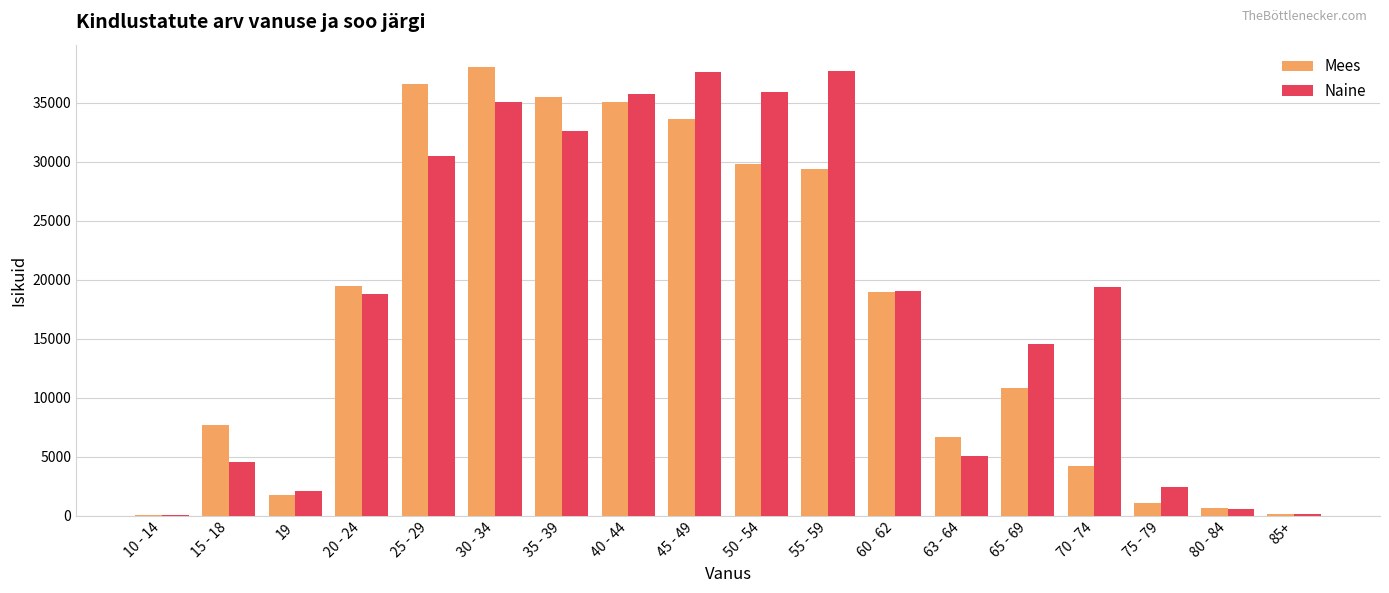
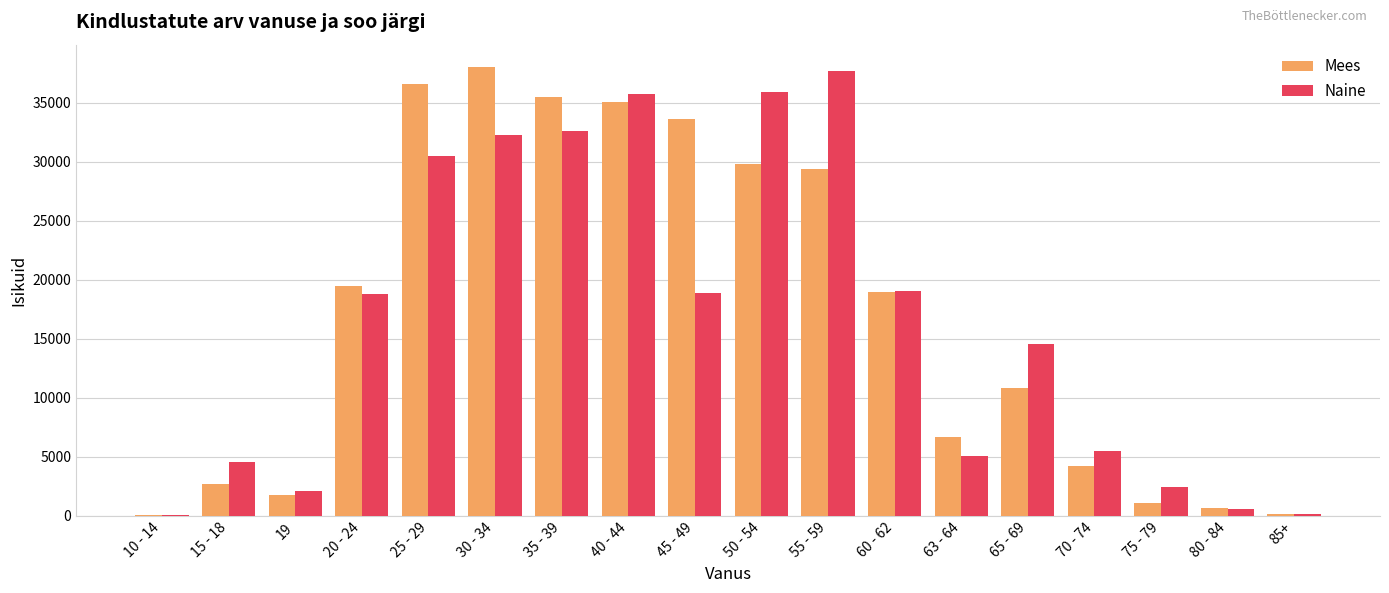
Mees, 15 - 18: 7700 -> 2700
Naine, 30 - 34: 35100 -> 32200
Naine, 45 - 49: 37600 -> 18900
Naine, 70 - 74: 19400 -> 5500
